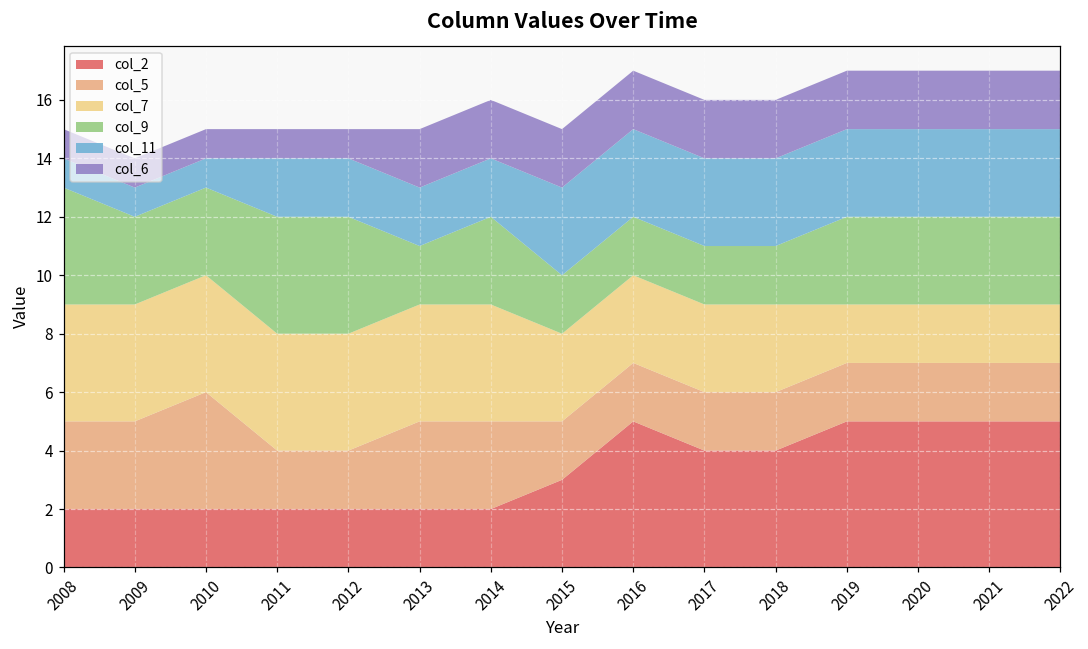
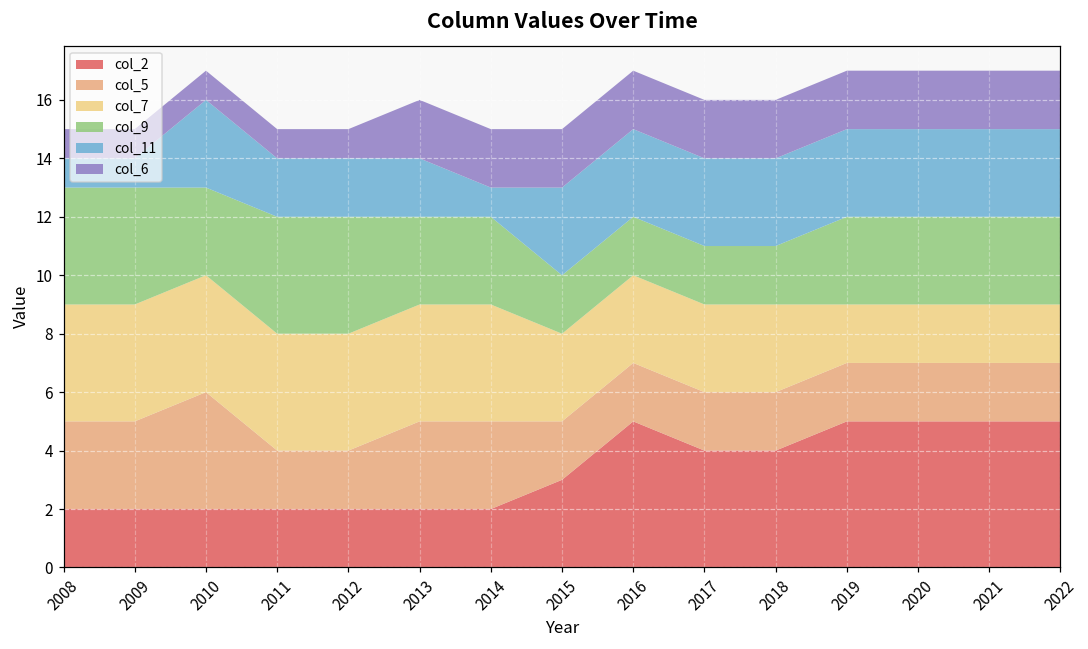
col_9, 2009: 3 -> 4
col_11, 2010: 1 -> 3
col_9, 2013: 2 -> 3
col_11, 2014: 2 -> 1
